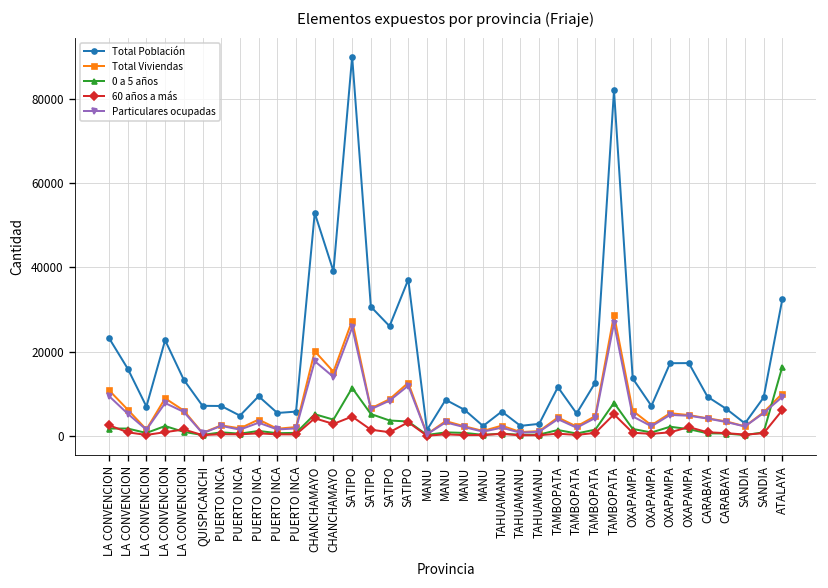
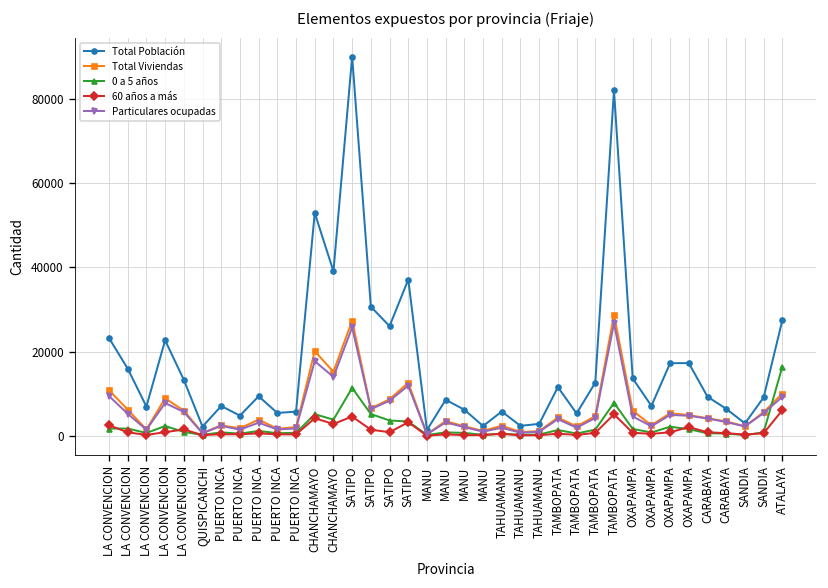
Total Población, QUISPICANCHI: 7000 -> 2000
Total Población, ATALAYA: 32000 -> 27000
